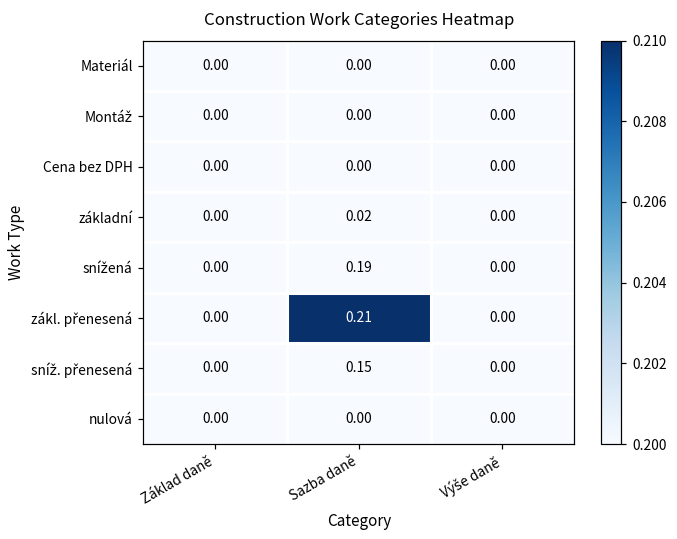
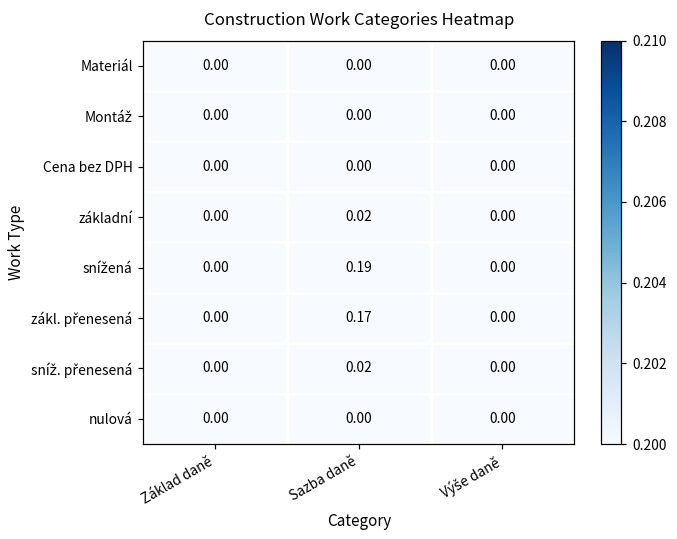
zákl. přenesená, Sazba daně: 0.21 -> 0.17
sníž. přenesená, Sazba daně: 0.15 -> 0.02
